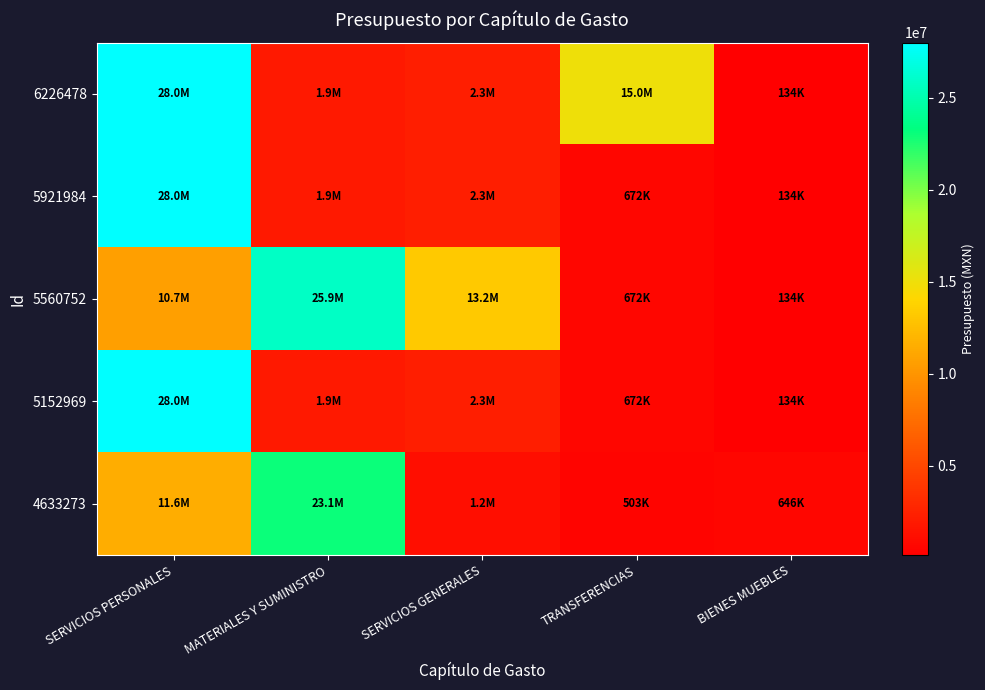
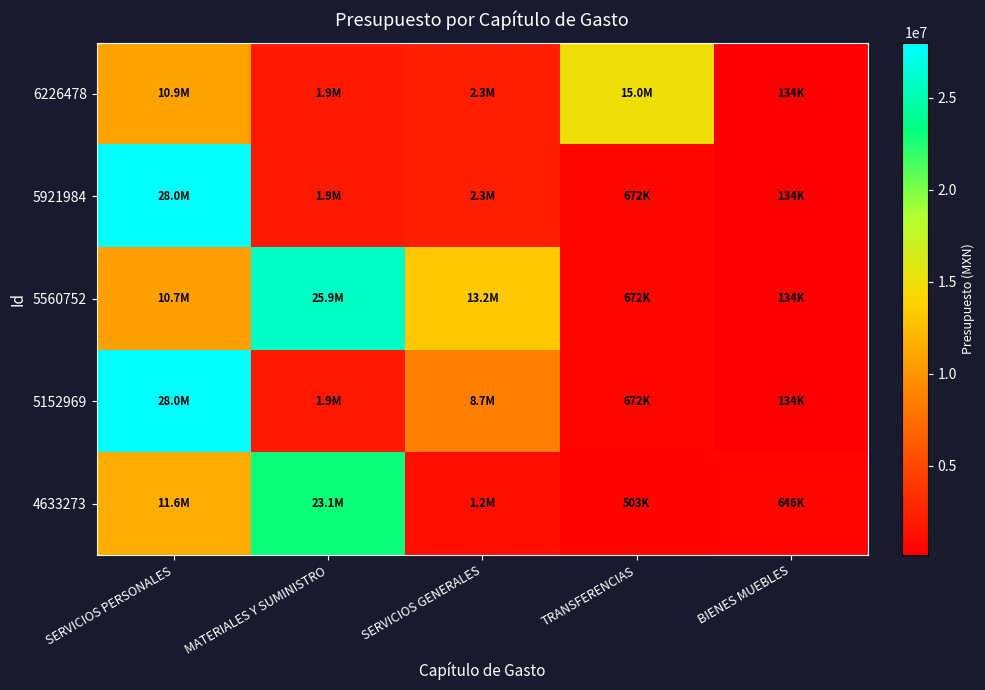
6226478, SERVICIOS PERSONALES: 28.0M -> 10.9M
5152969, SERVICIOS GENERALES: 2.3M -> 8.7M
